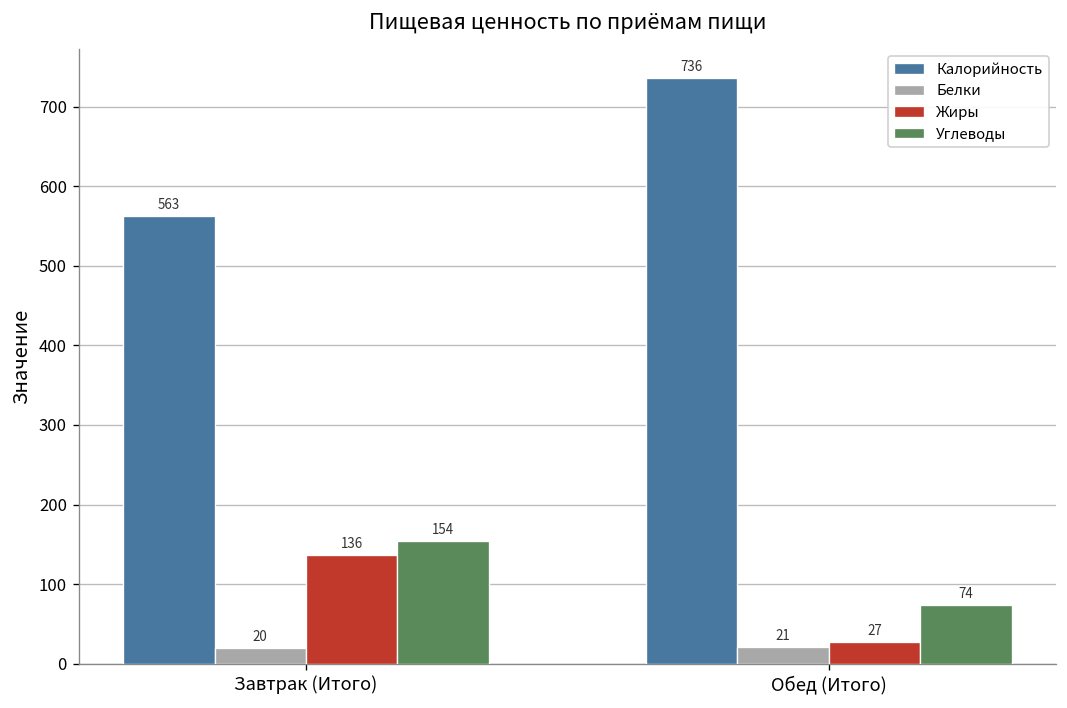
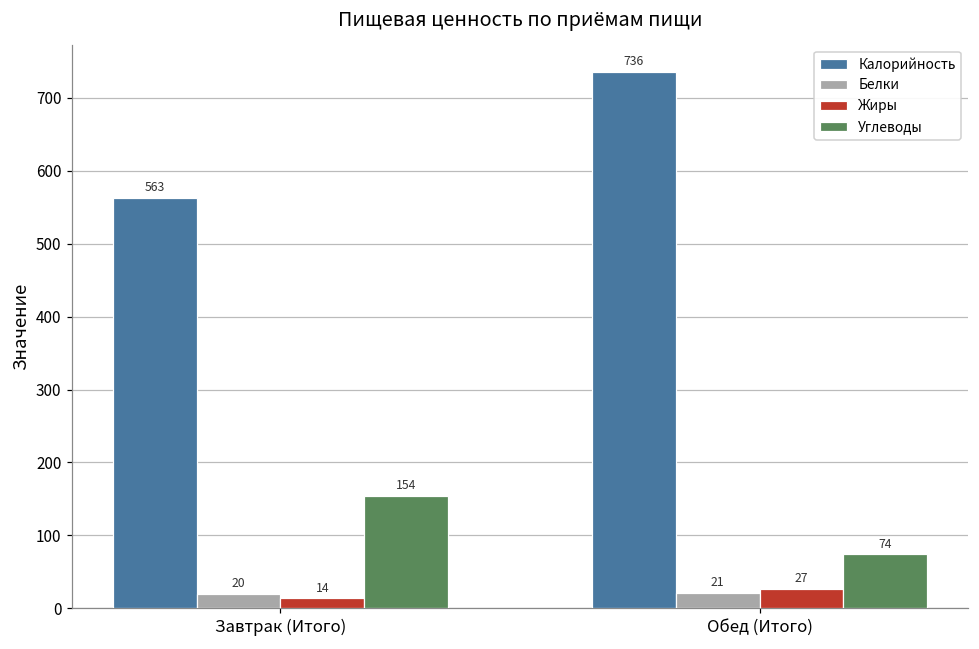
Жиры, Завтрак (Итого): 136 -> 14
